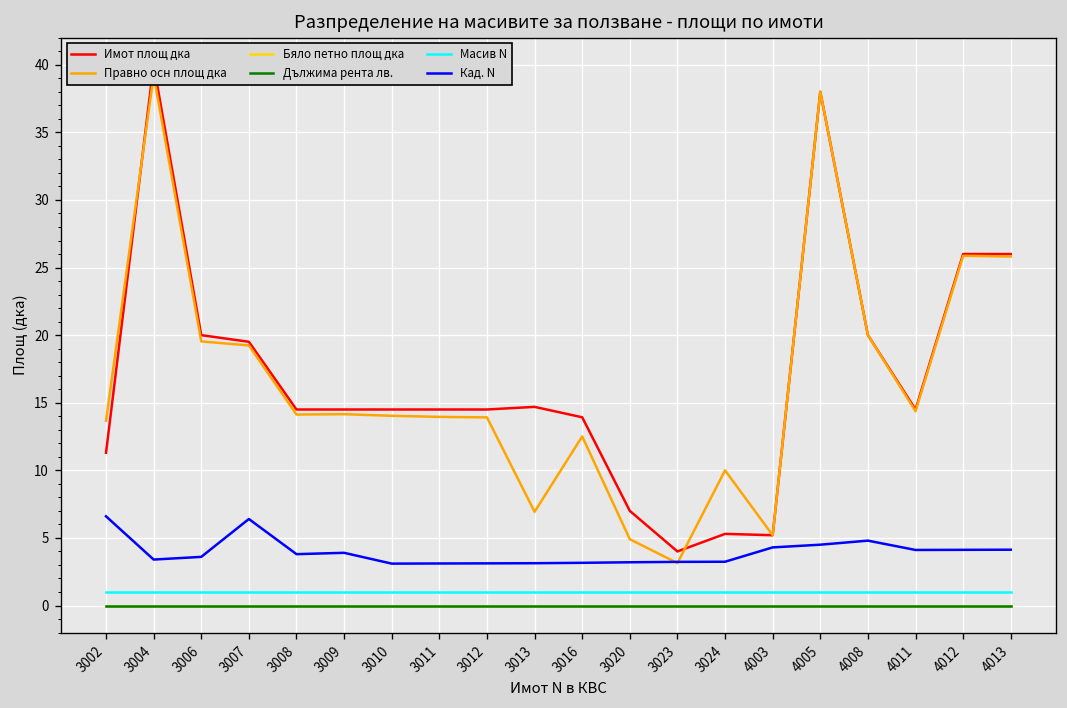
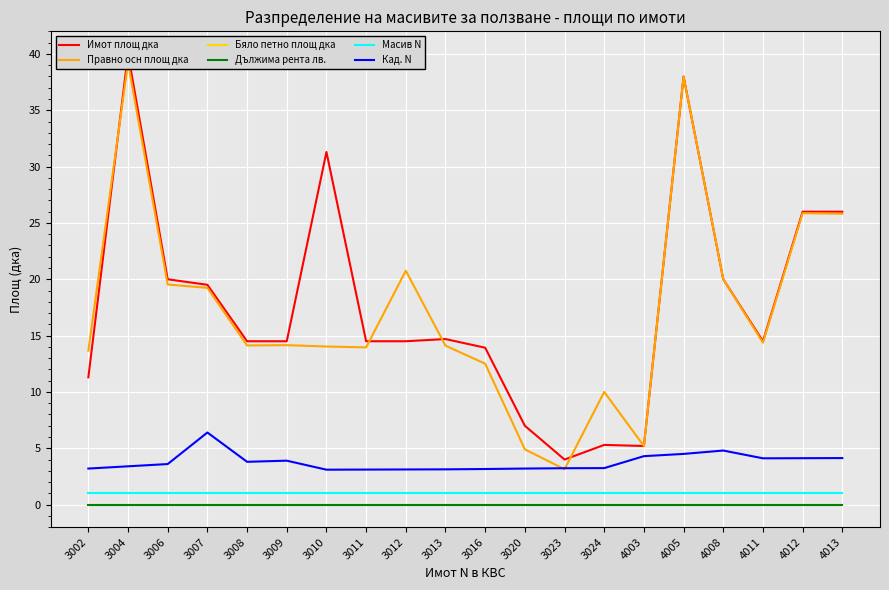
Кад. N, 3002: 6.6 -> 3.2
Имот площ дка, 3010: 14.5 -> 31.3
Правно осн площ дка, 3012: 13.9 -> 20.8
Правно осн площ дка, 3013: 6.9 -> 14.1
